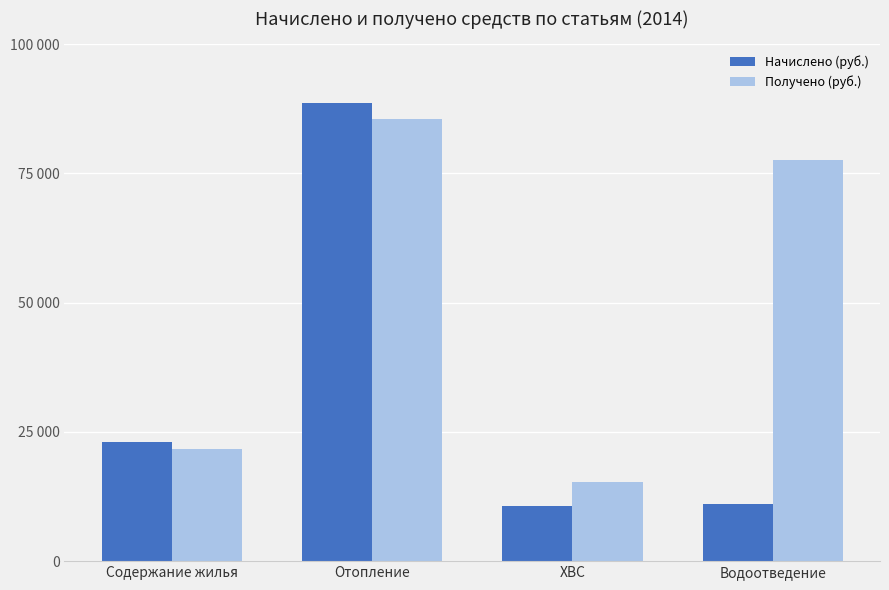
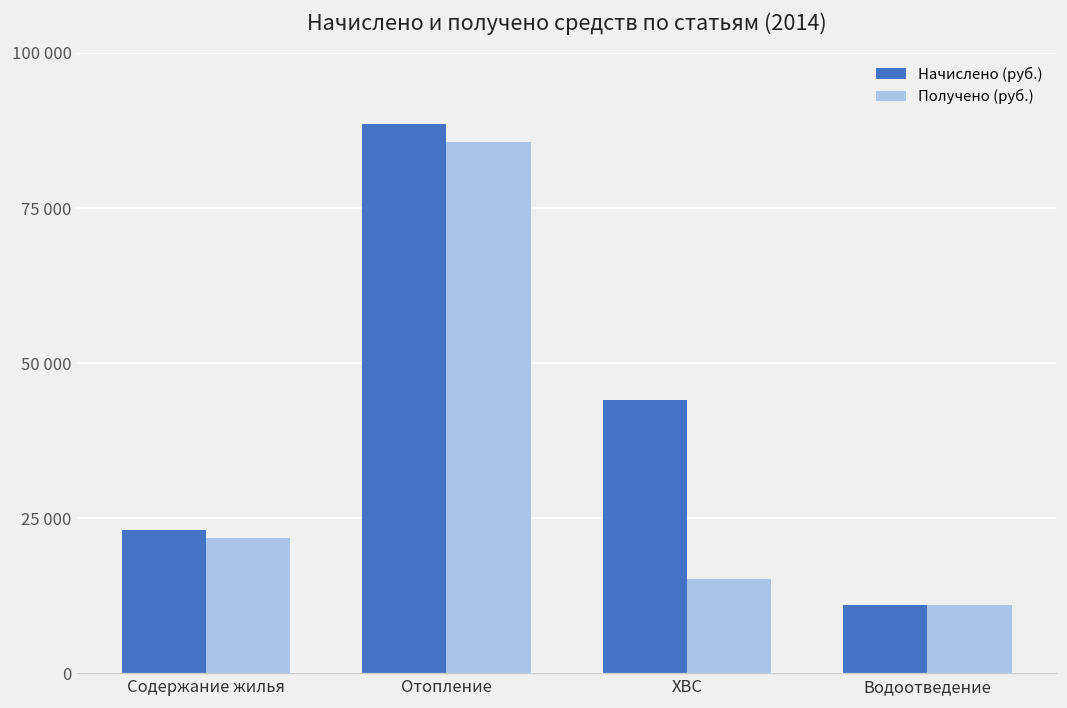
Начислено (руб.), ХВС: 11000 -> 44000
Получено (руб.), Водоотведение: 78000 -> 11000
